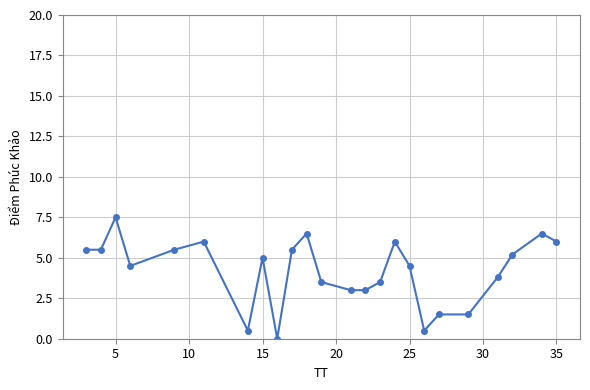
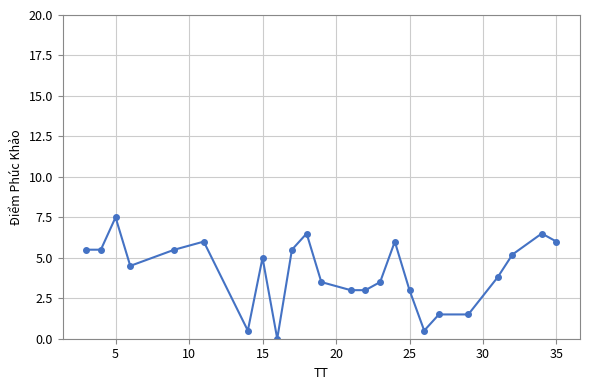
25: 4.5 -> 3.0
